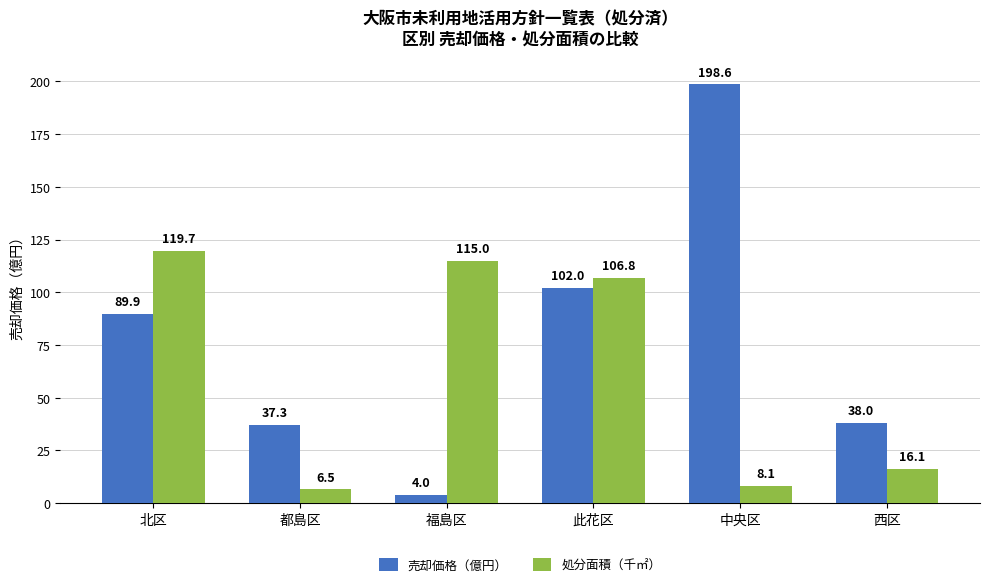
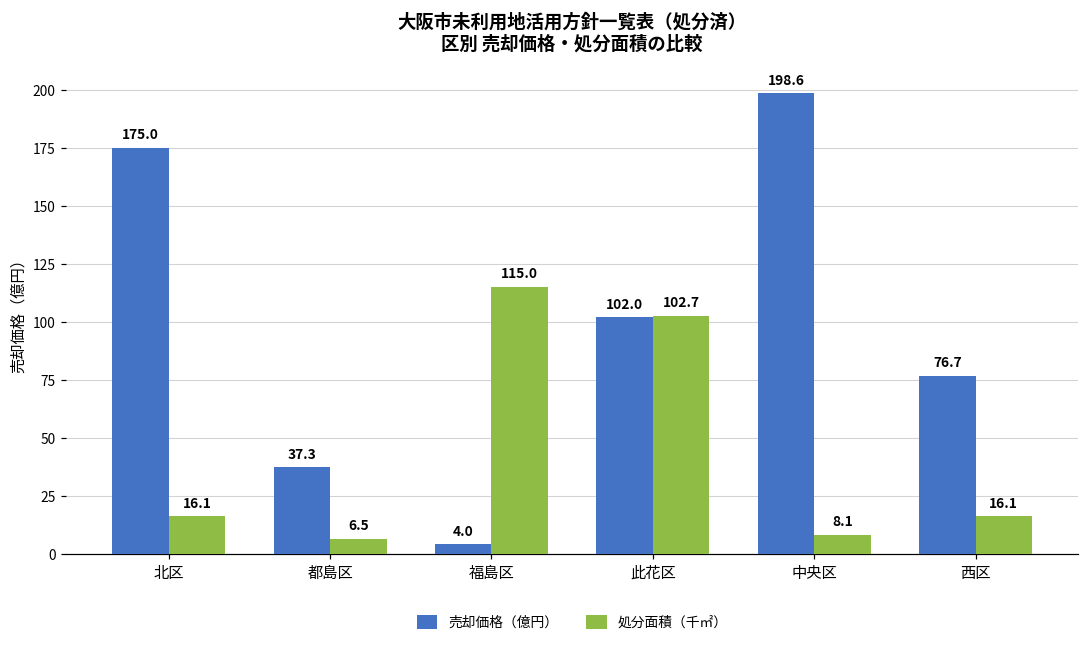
売却価格（億円）, 北区: 89.9 -> 175.0
処分面積（千㎡）, 北区: 119.7 -> 16.1
処分面積（千㎡）, 此花区: 106.8 -> 102.7
売却価格（億円）, 西区: 38.0 -> 76.7
